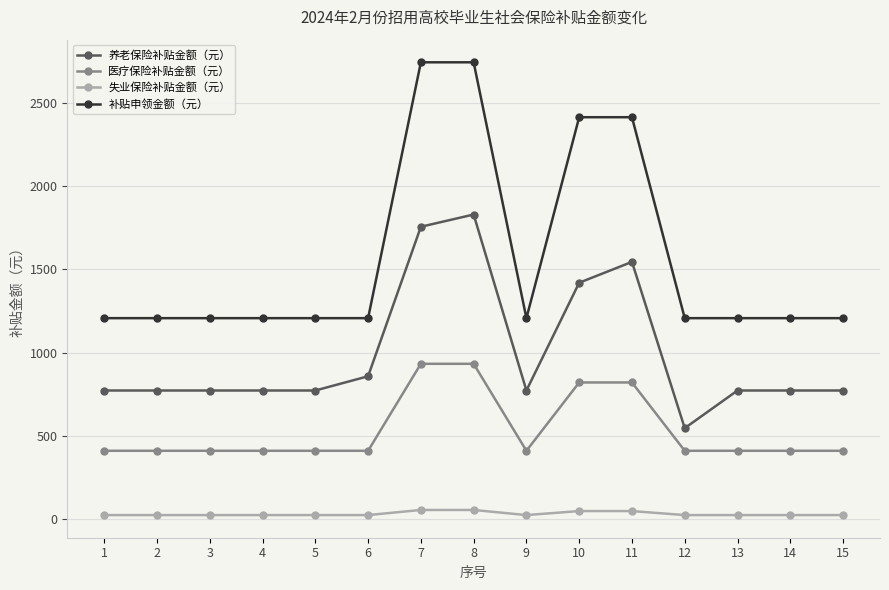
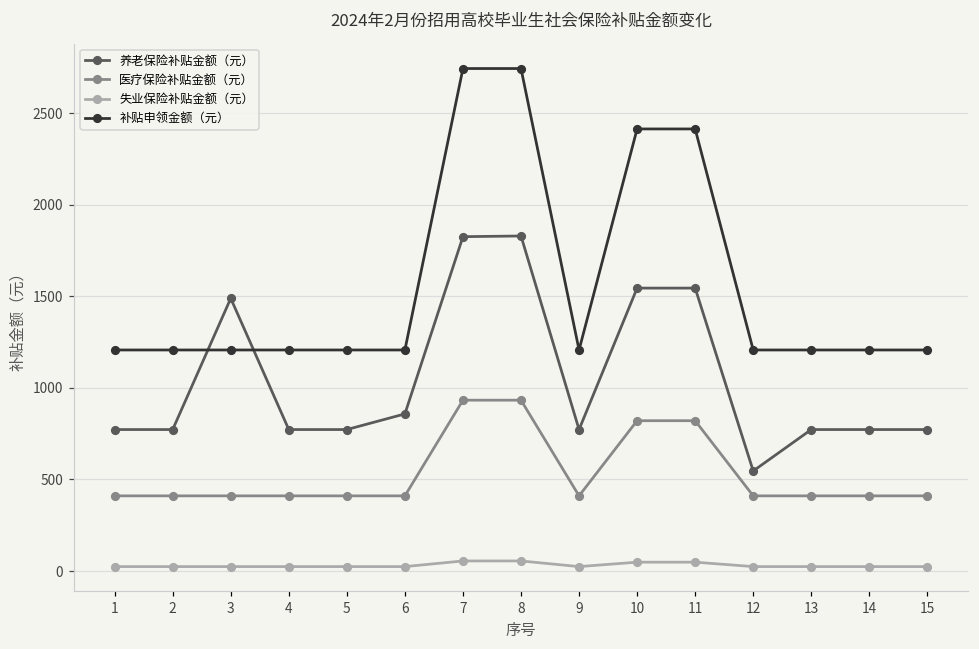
养老保险补贴金额（元）, 3: 770 -> 1490
养老保险补贴金额（元）, 7: 1760 -> 1830
养老保险补贴金额（元）, 10: 1420 -> 1550
